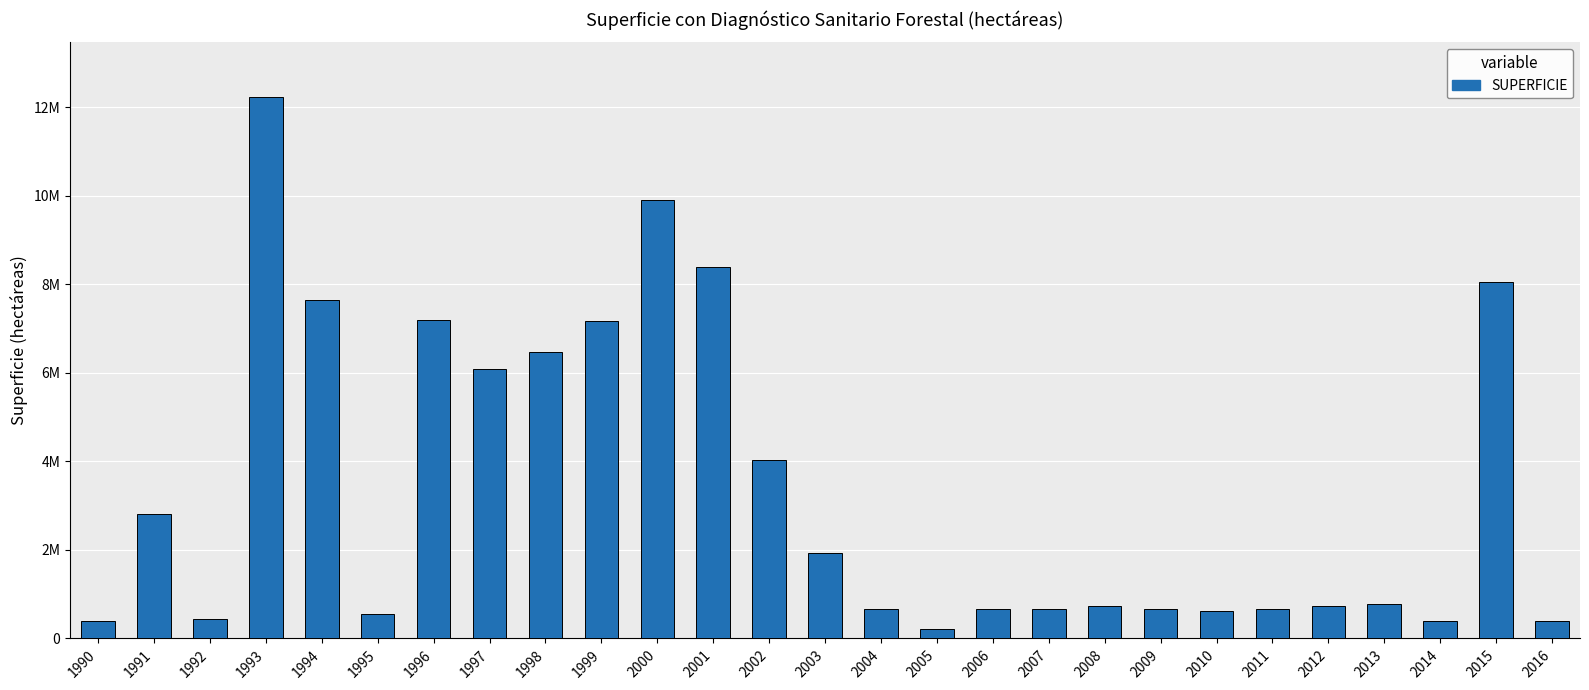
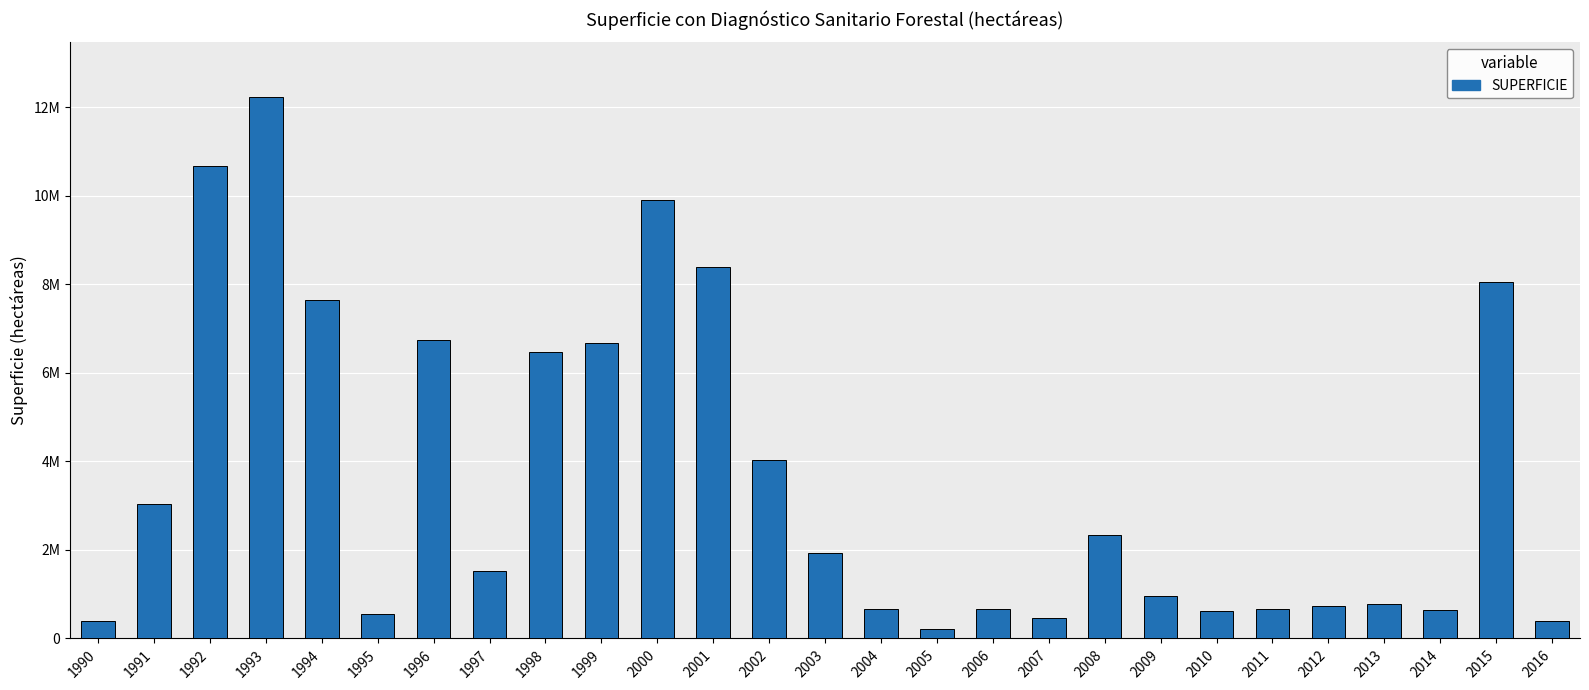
1991: 2800000 -> 3000000
1992: 400000 -> 10700000
1996: 7200000 -> 6800000
1997: 6100000 -> 1500000
1999: 7200000 -> 6700000
2007: 700000 -> 500000
2008: 700000 -> 2300000
2009: 700000 -> 1000000
2014: 400000 -> 700000
